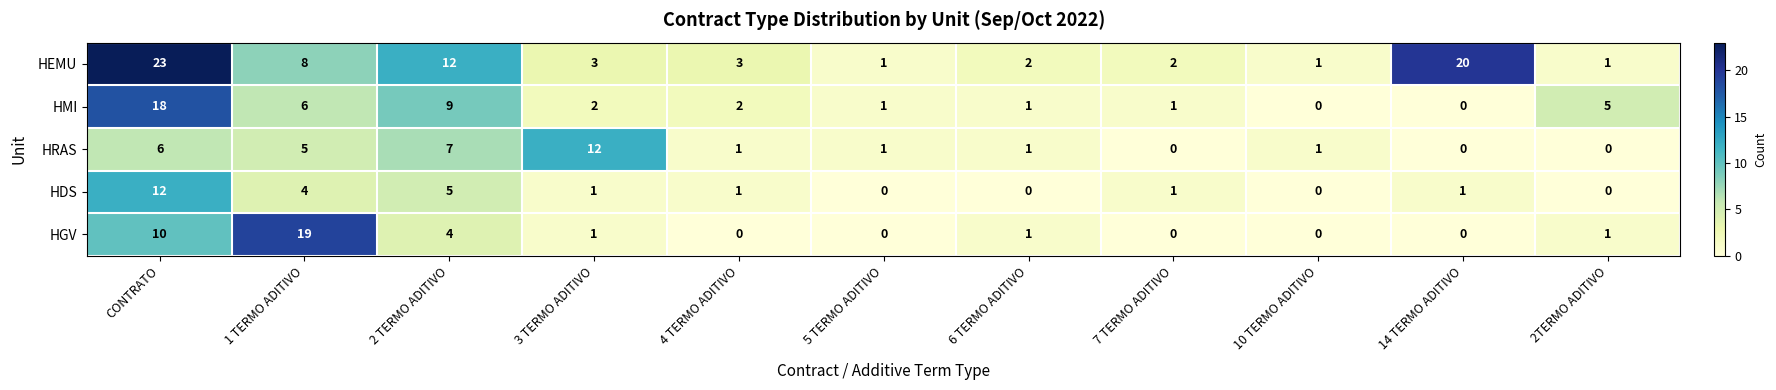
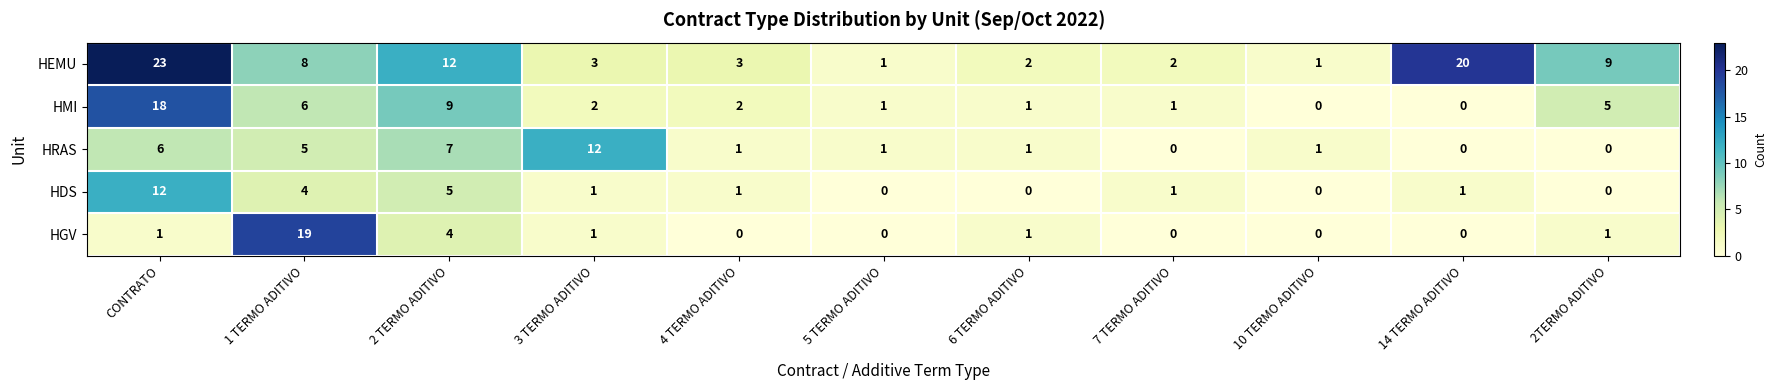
HEMU, 2TERMO ADITIVO: 1 -> 9
HGV, CONTRATO: 10 -> 1
